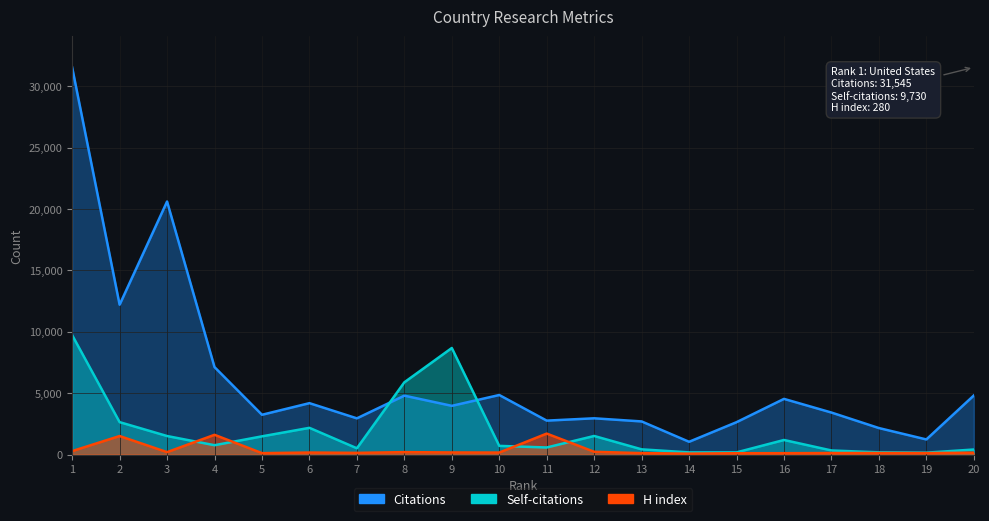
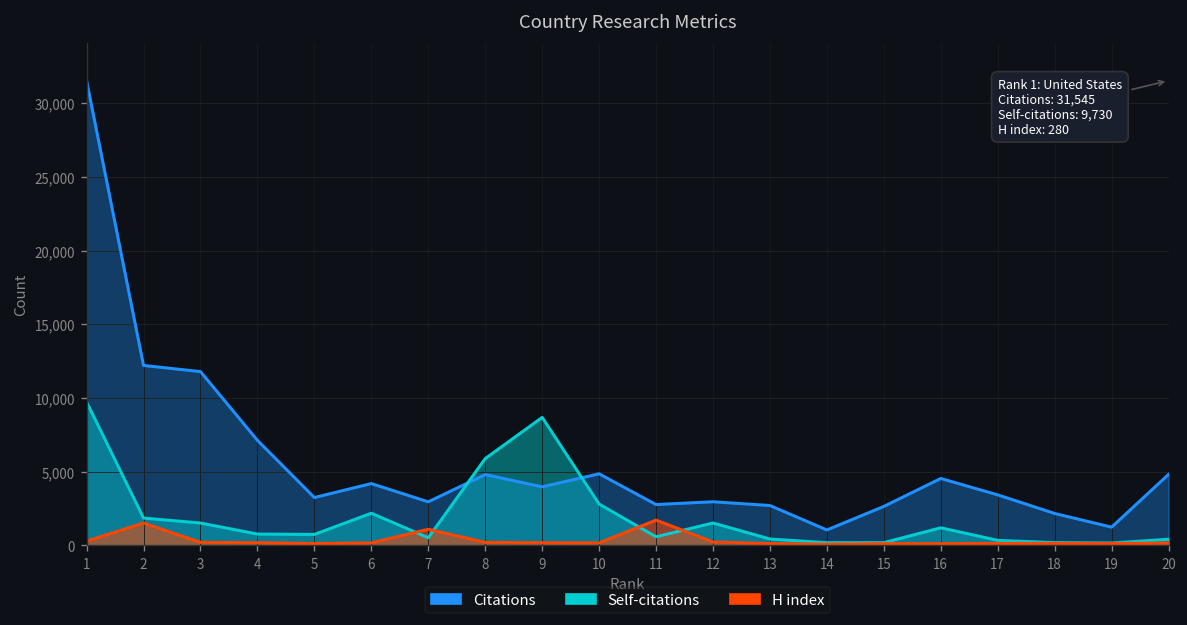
Self-citations, 2: 2,600 -> 1,800
Citations, 3: 20,600 -> 11,800
H index, 4: 1,600 -> 200
Self-citations, 5: 1,500 -> 700
H index, 7: 100 -> 1,100
Self-citations, 10: 700 -> 2,800
